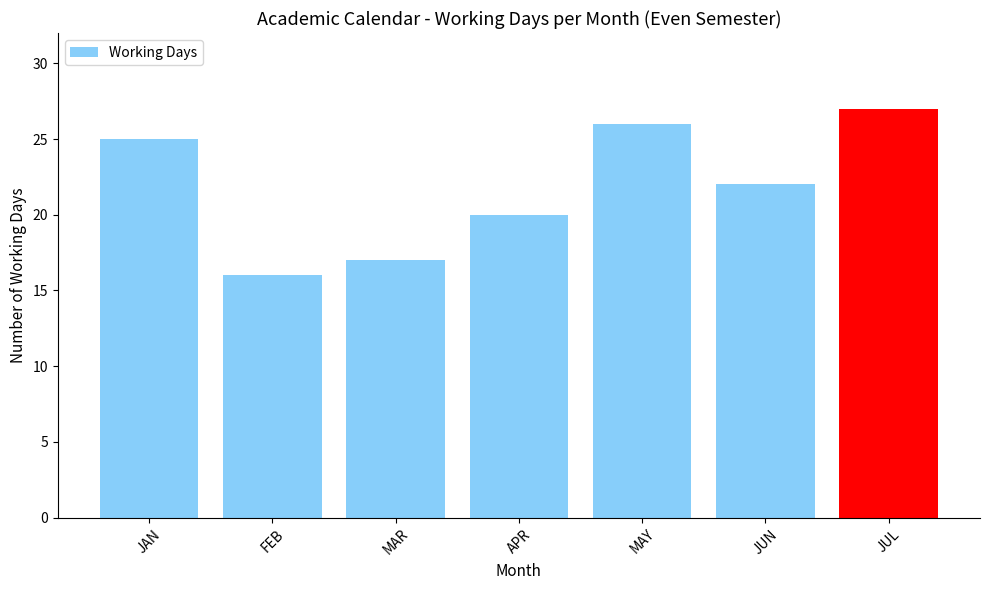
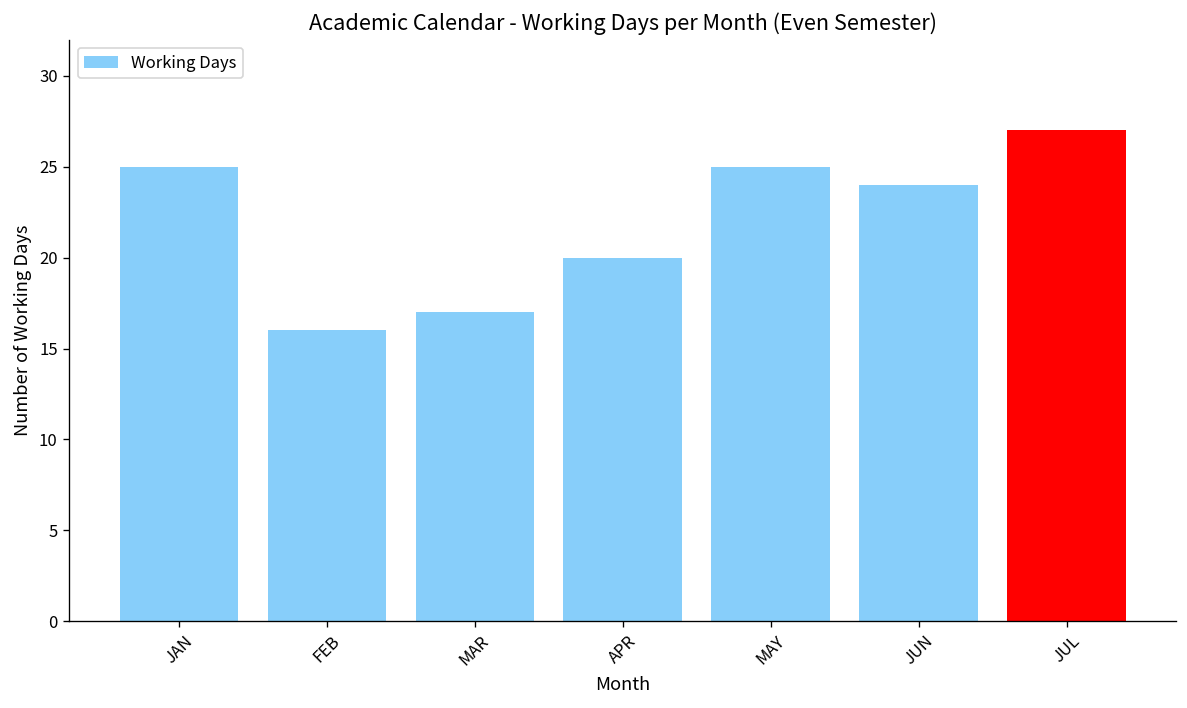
MAY: 26 -> 25
JUN: 22 -> 24
